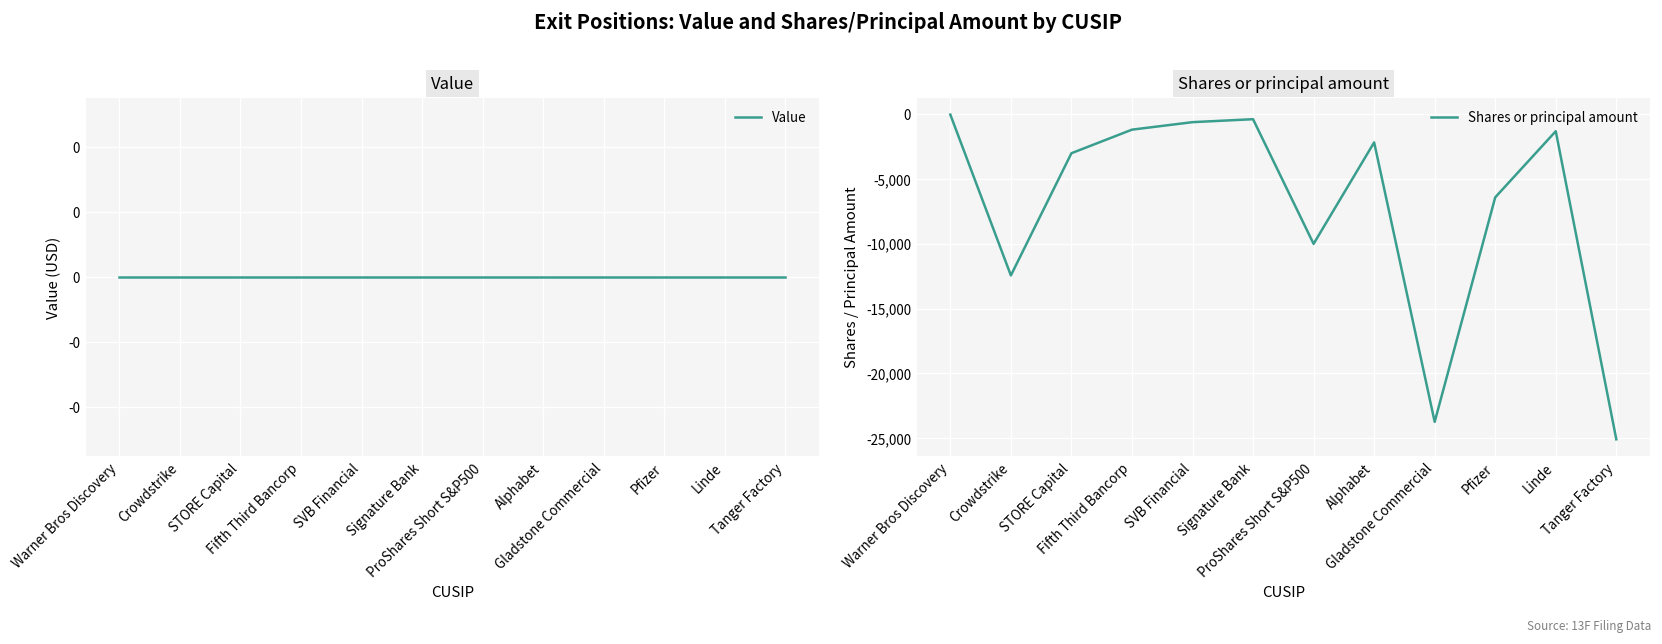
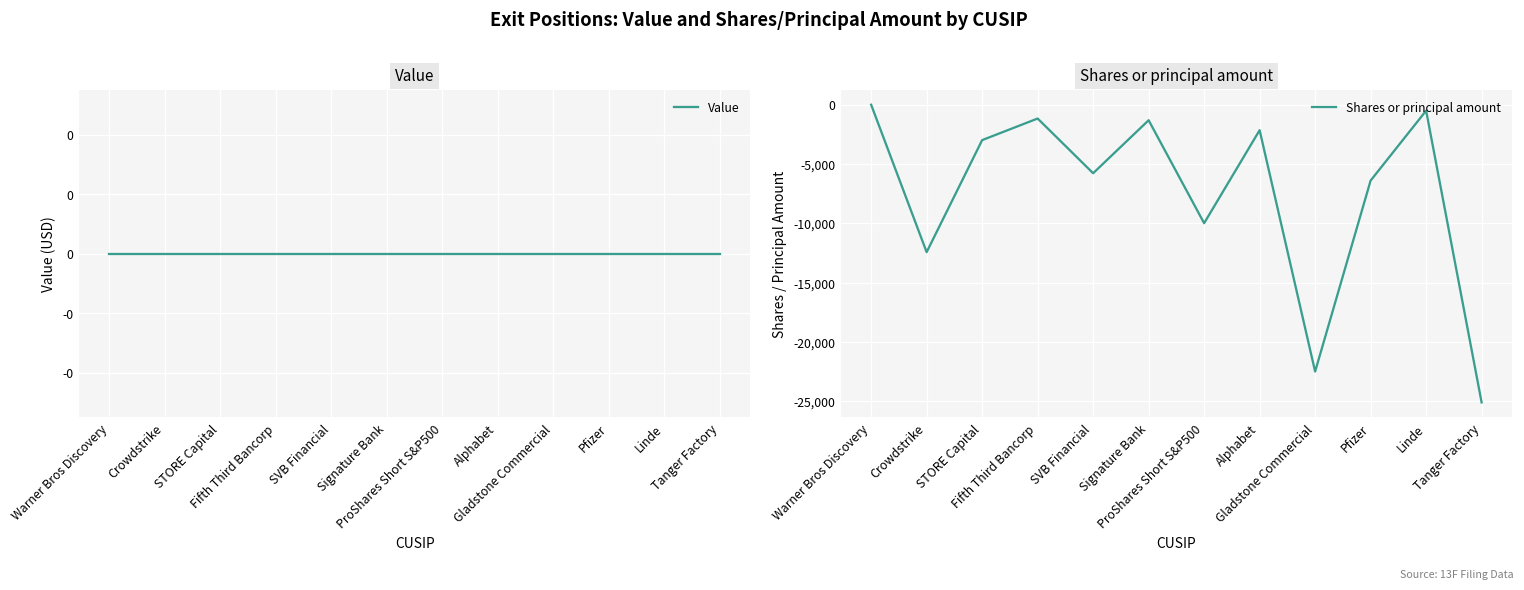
Shares or principal amount, SVB Financial: -600 -> -5,800
Shares or principal amount, Signature Bank: -400 -> -1,300
Shares or principal amount, Gladstone Commercial: -23,700 -> -22,500
Shares or principal amount, Linde: -1,300 -> -500
